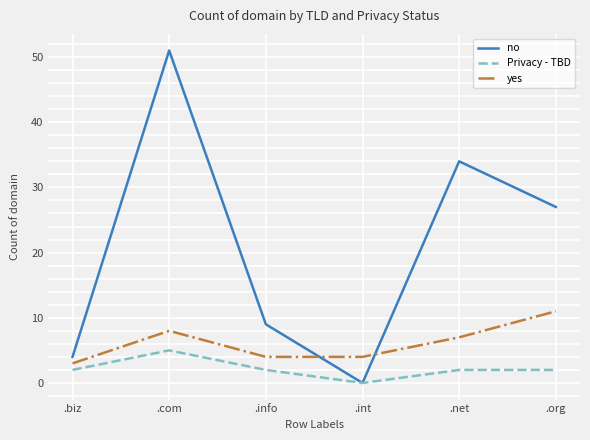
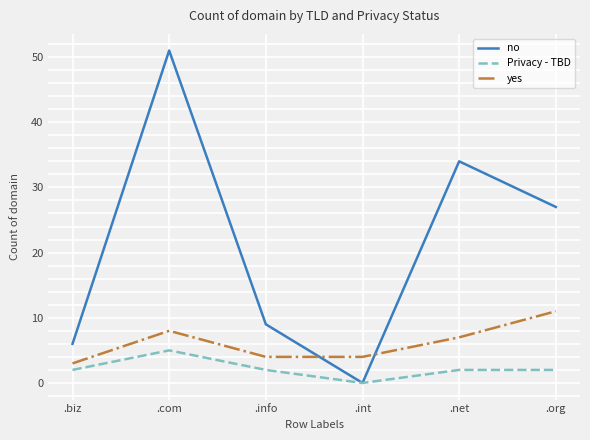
no, .biz: 4 -> 6
